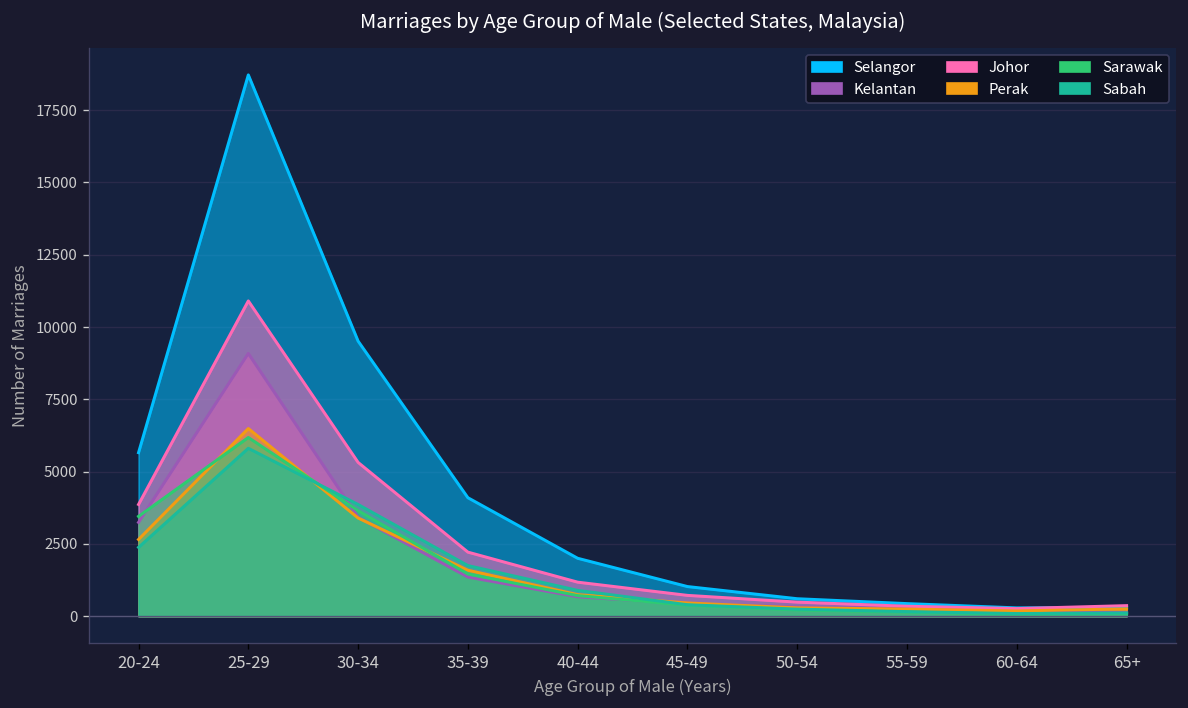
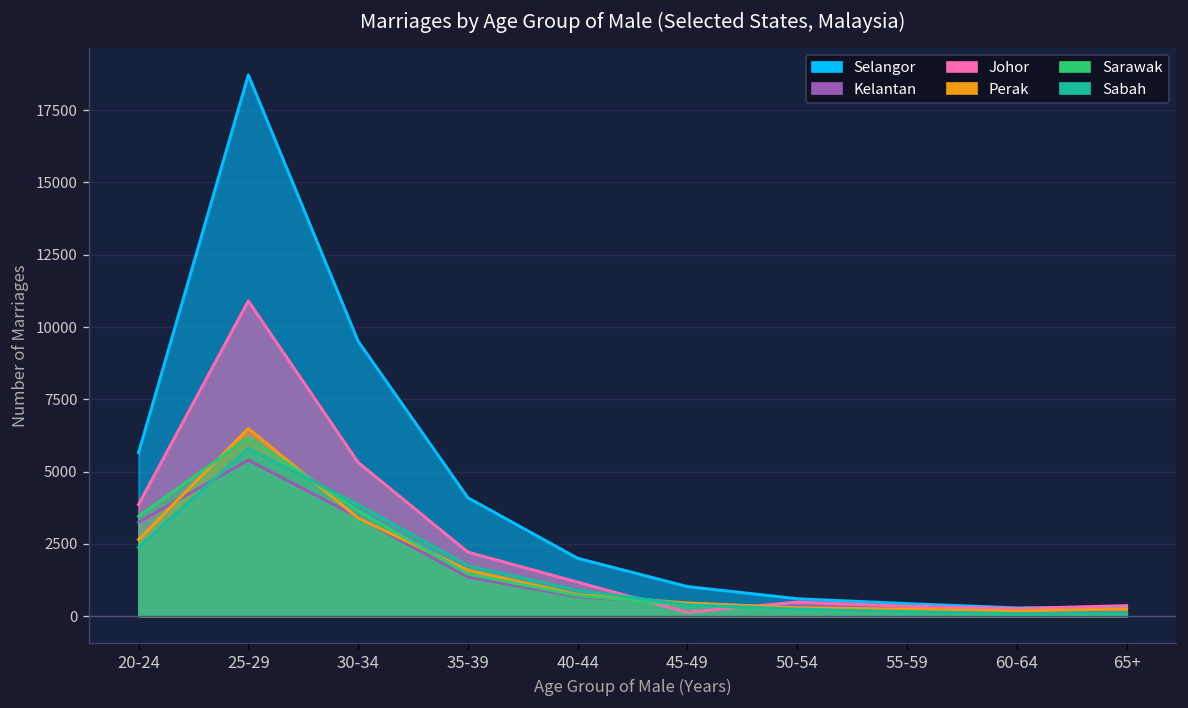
Kelantan, 25-29: 9100 -> 5400
Johor, 45-49: 700 -> 100
